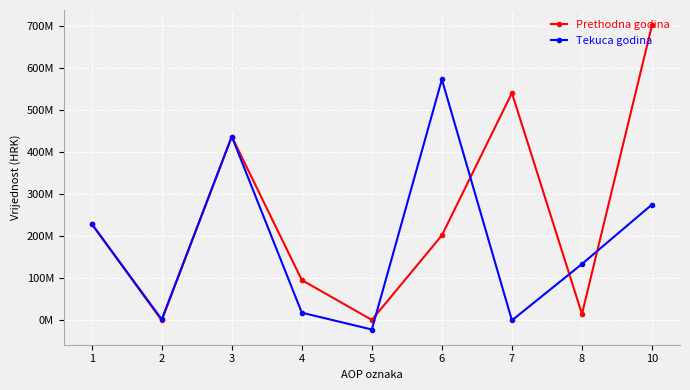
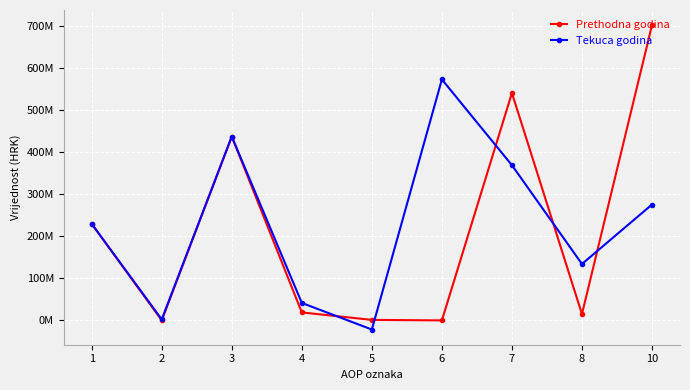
Prethodna godina, 4: 100000000 -> 20000000
Tekuca godina, 4: 20000000 -> 40000000
Prethodna godina, 6: 200000000 -> 0
Tekuca godina, 7: 0 -> 370000000
